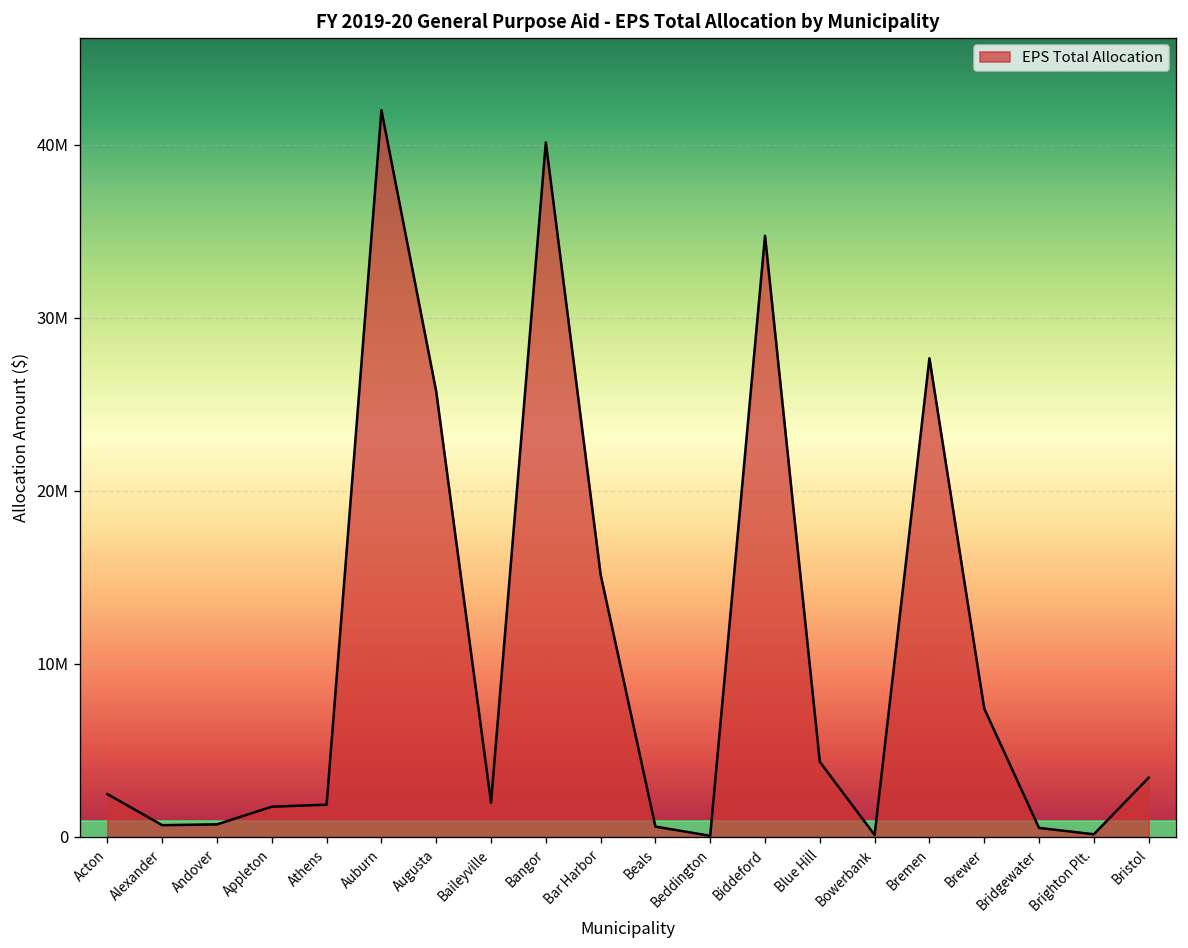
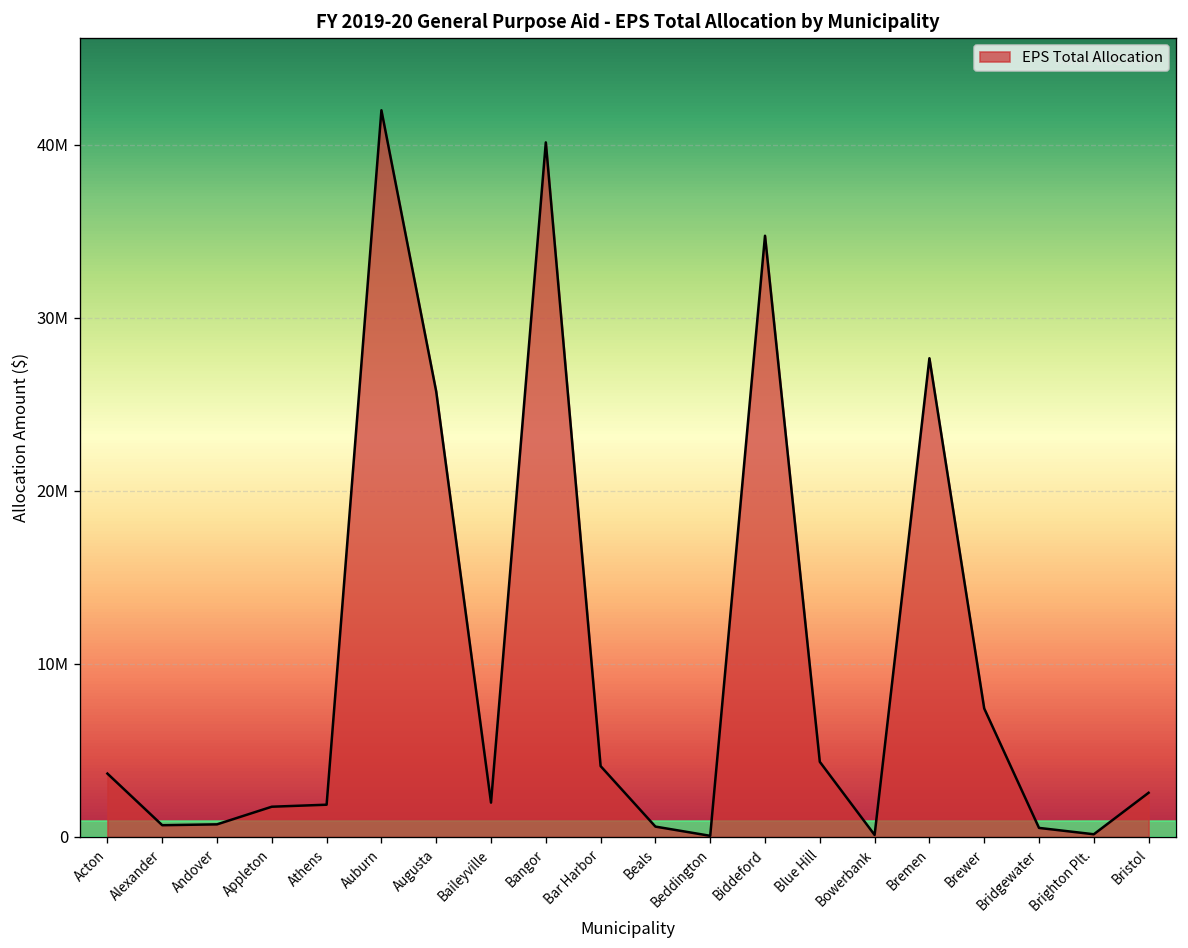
Acton: 2500000 -> 3700000
Bar Harbor: 15200000 -> 4100000
Bristol: 3400000 -> 2500000
